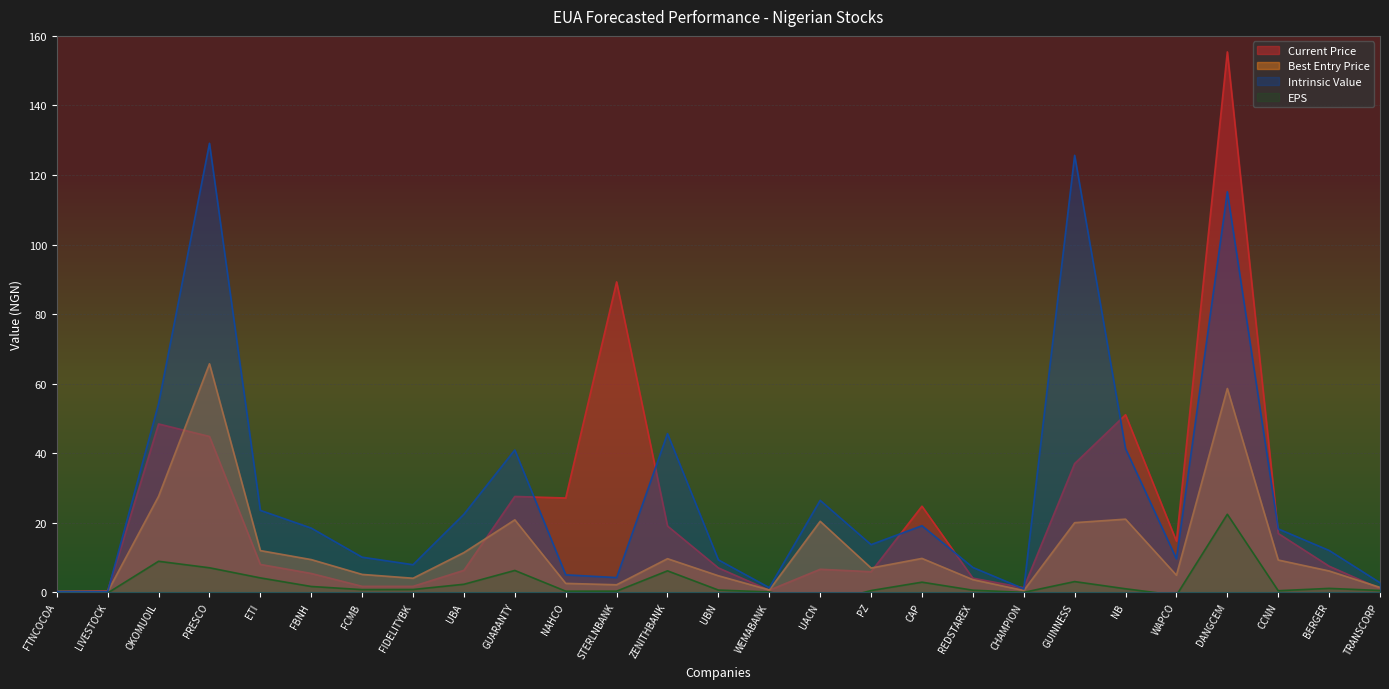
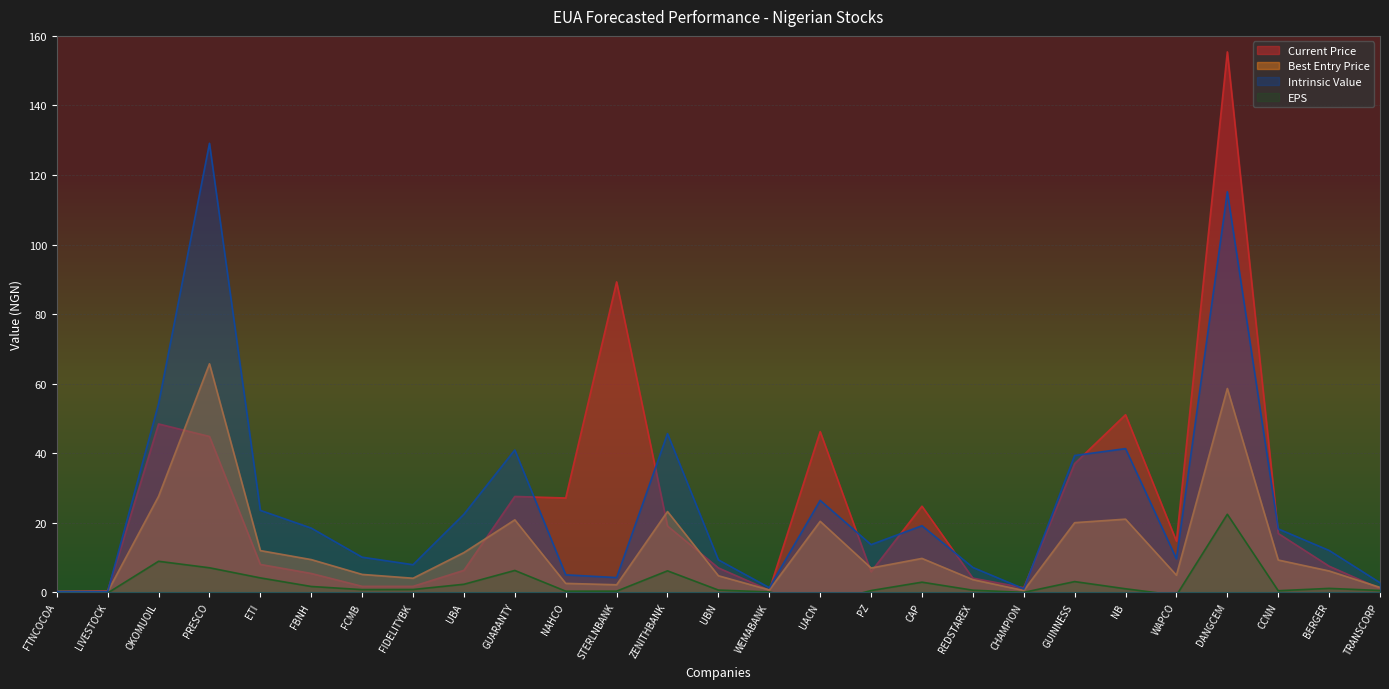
Best Entry Price, ZENITHBANK: 10 -> 23
Current Price, UACN: 7 -> 46
Intrinsic Value, GUINNESS: 126 -> 39
